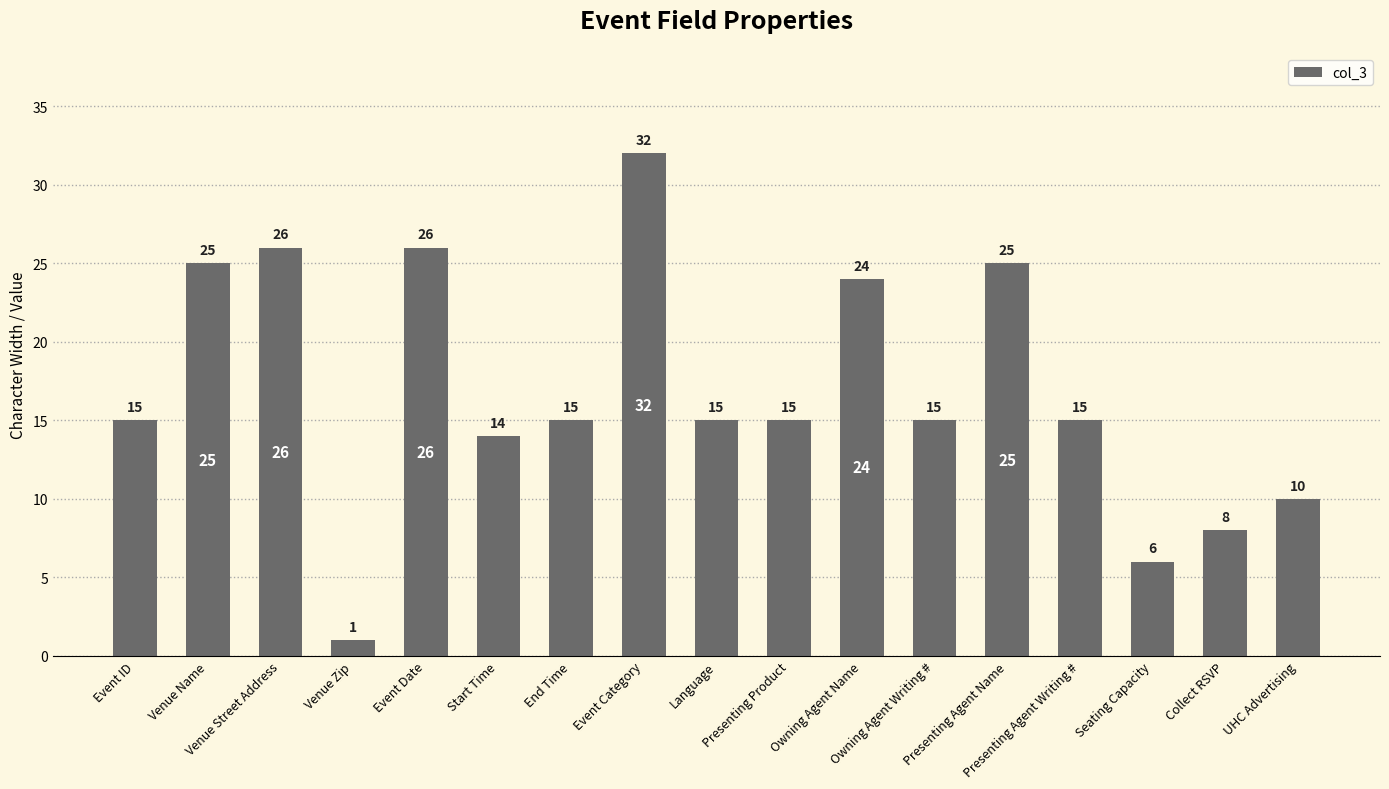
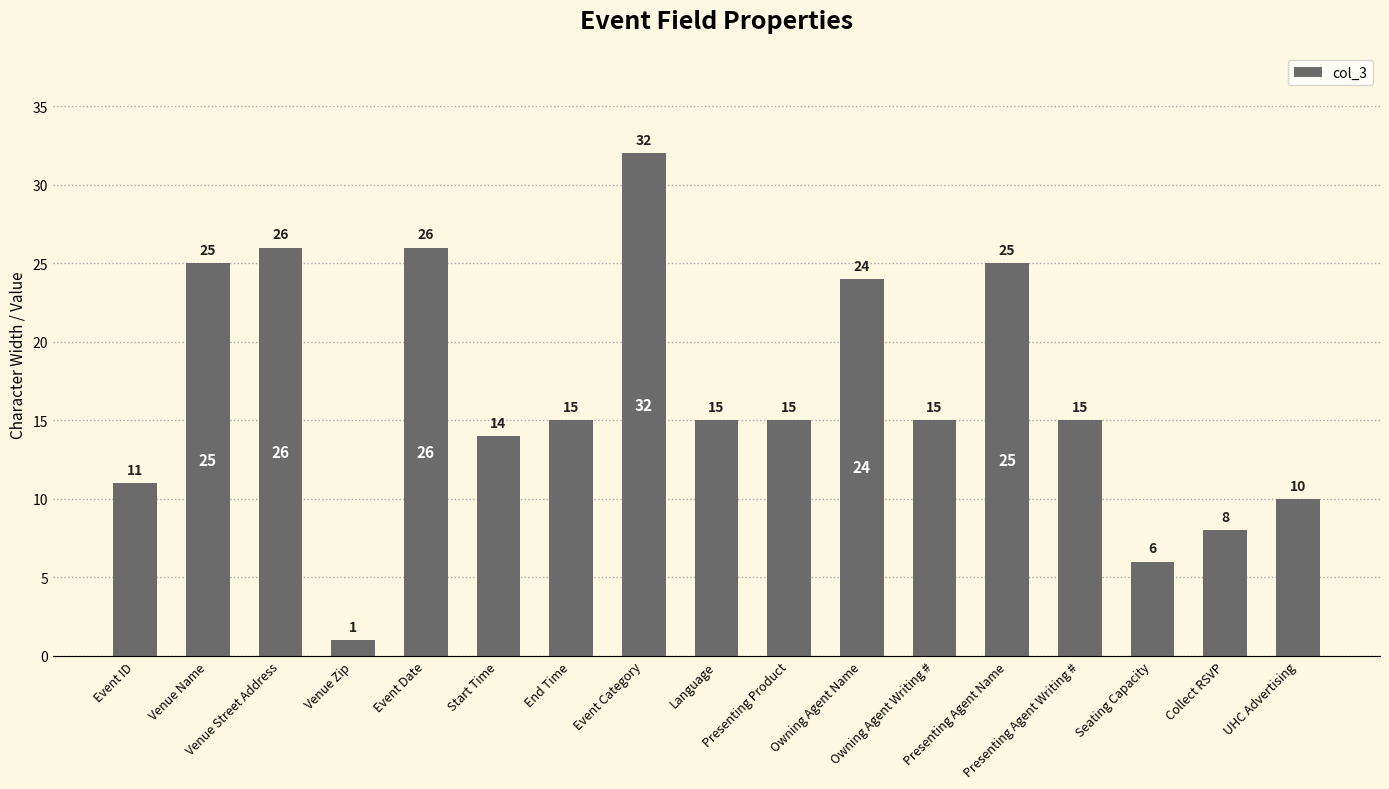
Event ID: 15 -> 11
